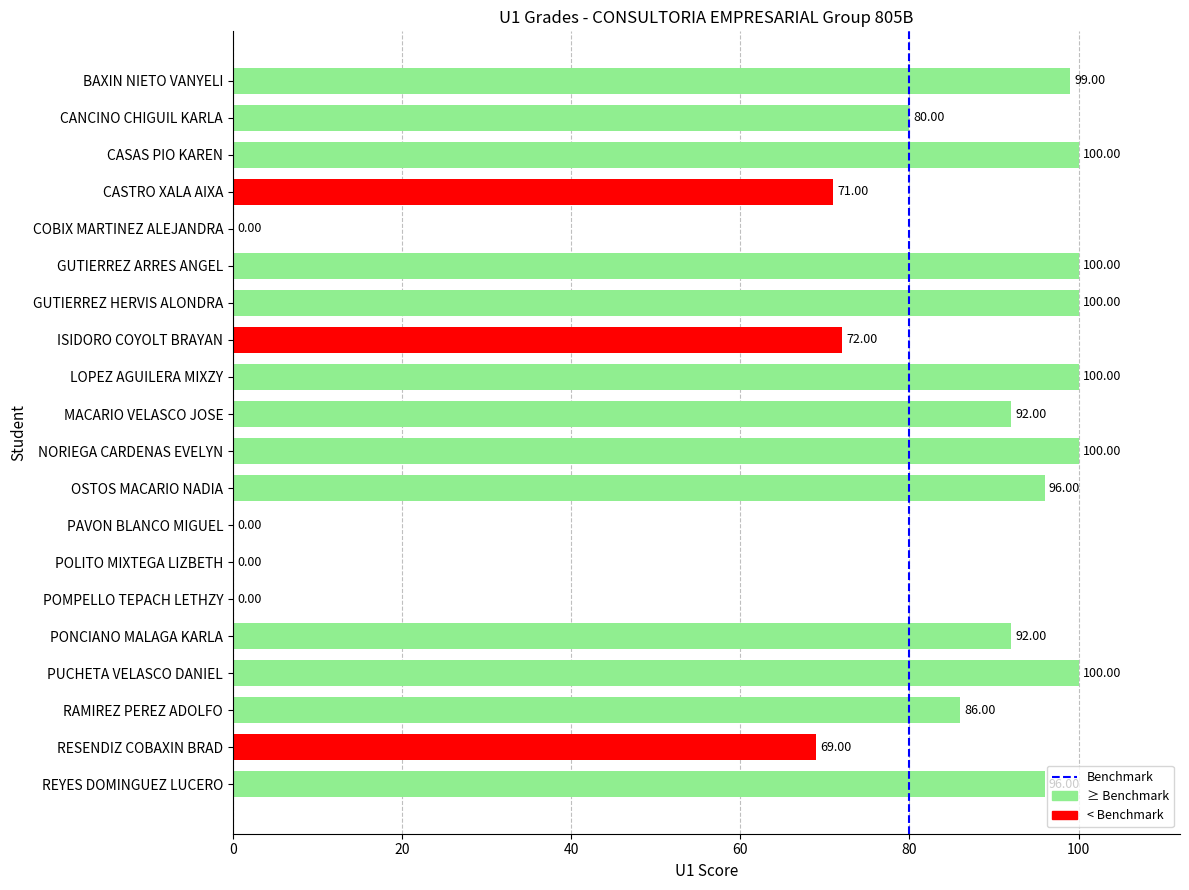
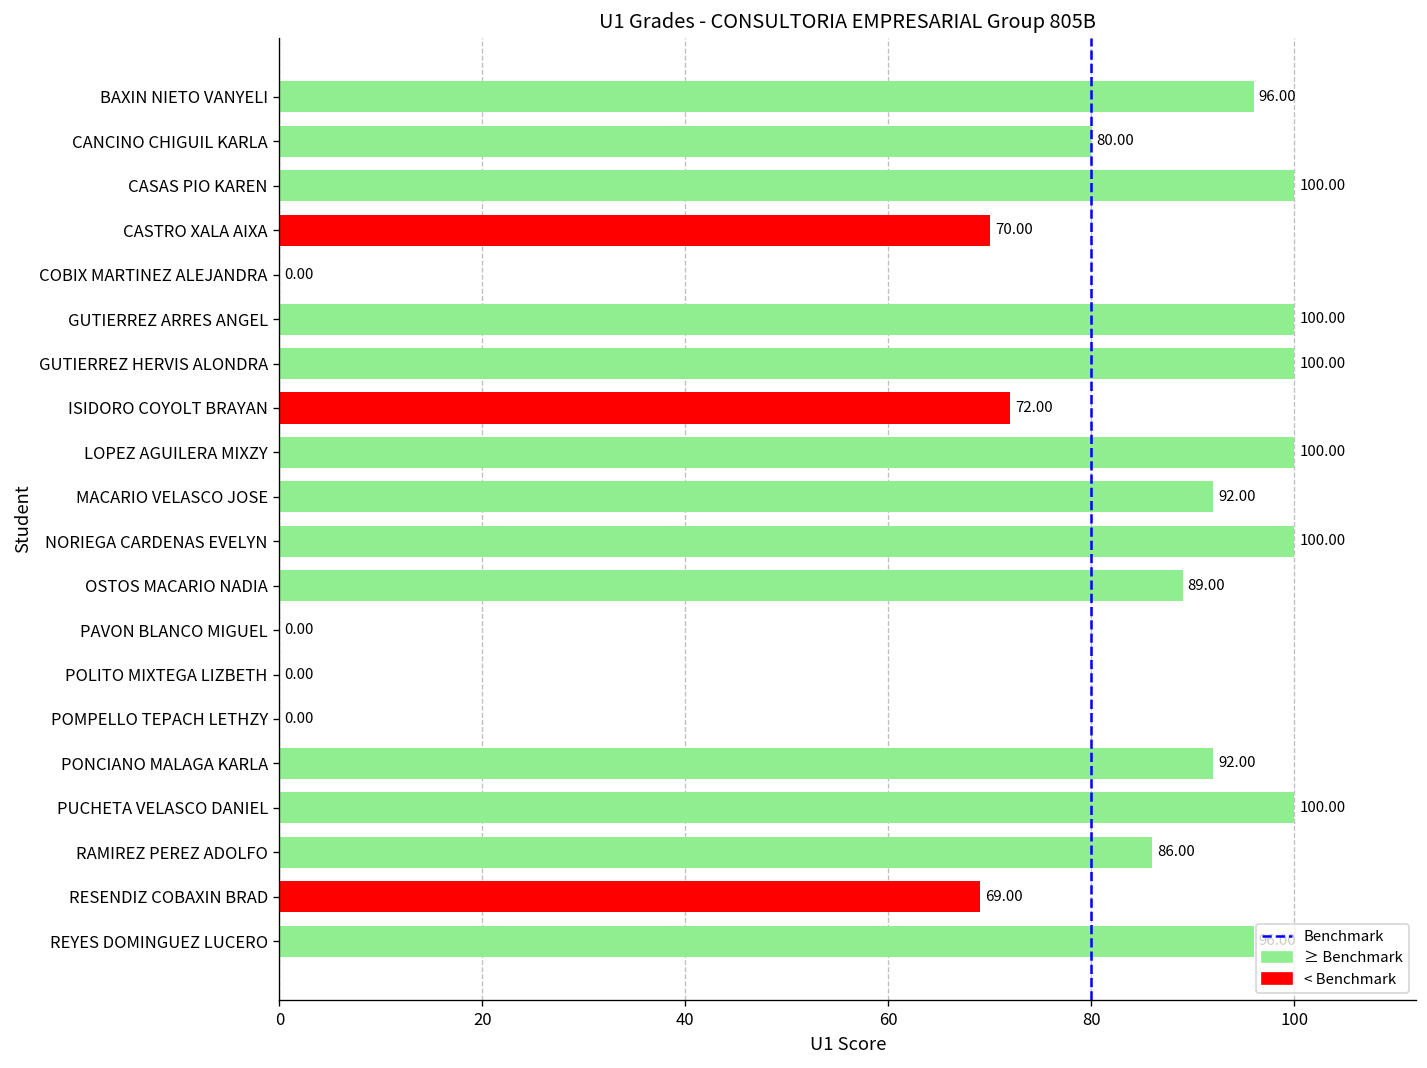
BAXIN NIETO VANYELI: 99.00 -> 96.00
CASTRO XALA AIXA: 71.00 -> 70.00
OSTOS MACARIO NADIA: 96.00 -> 89.00
